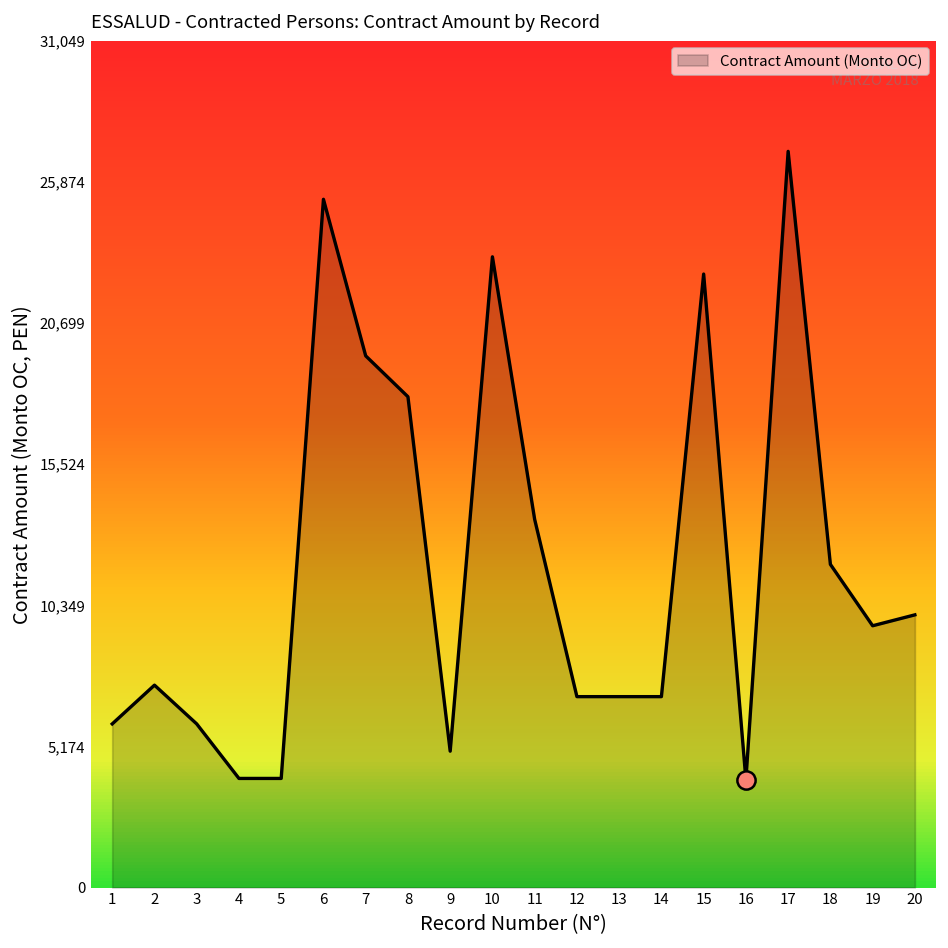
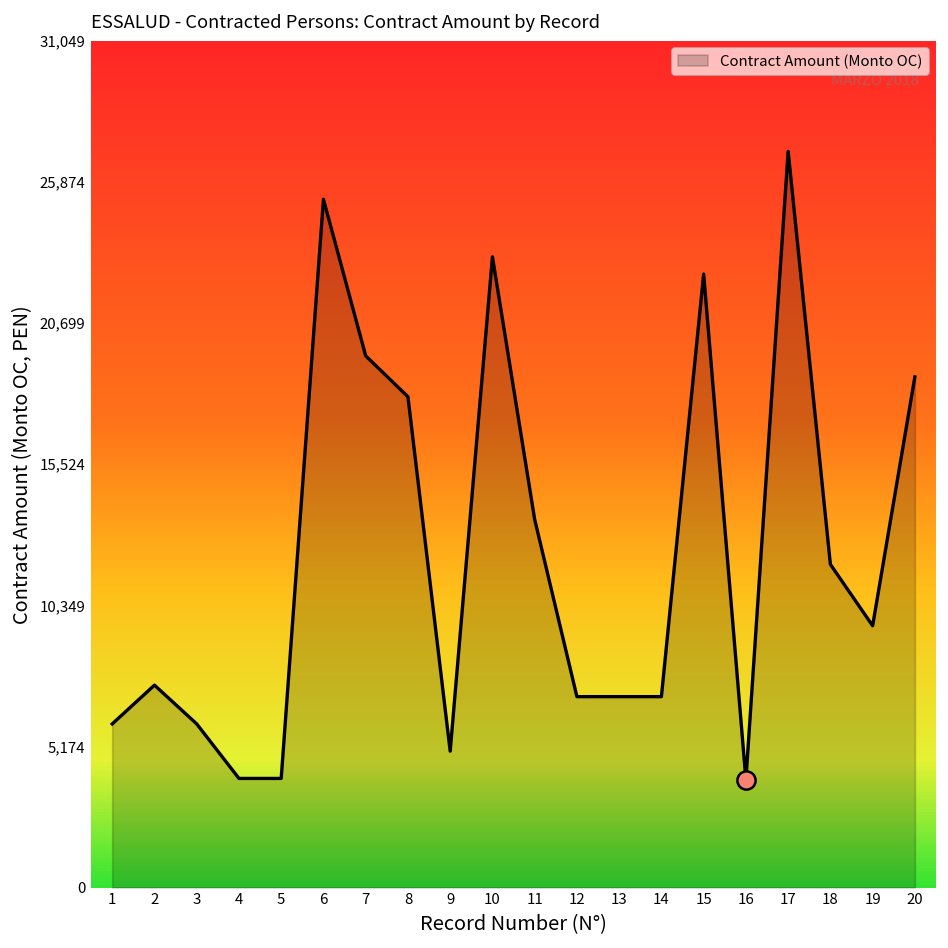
Contract Amount (Monto OC), 20: 10,000 -> 18,700
